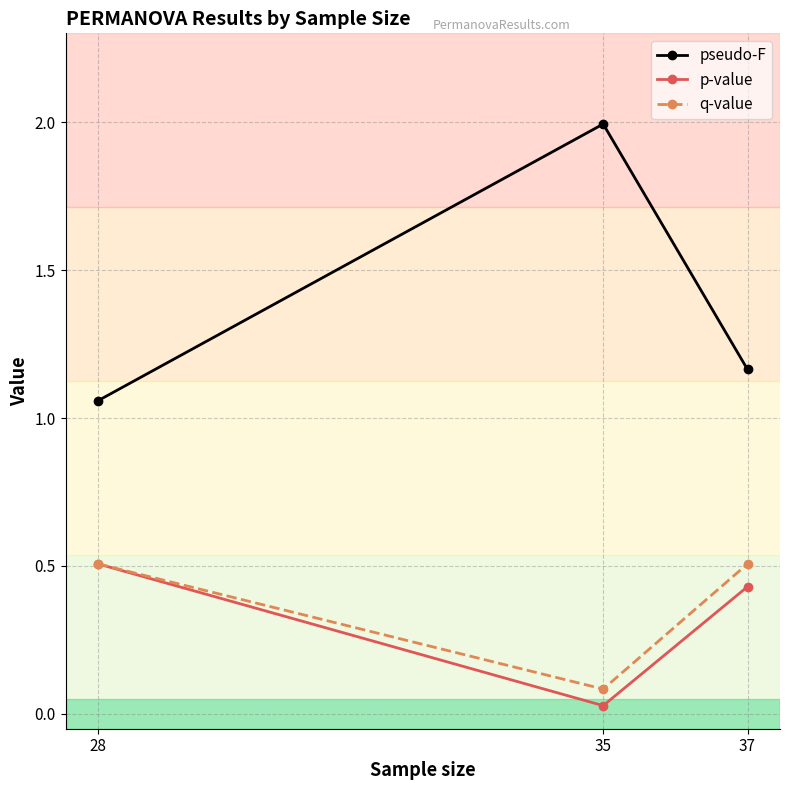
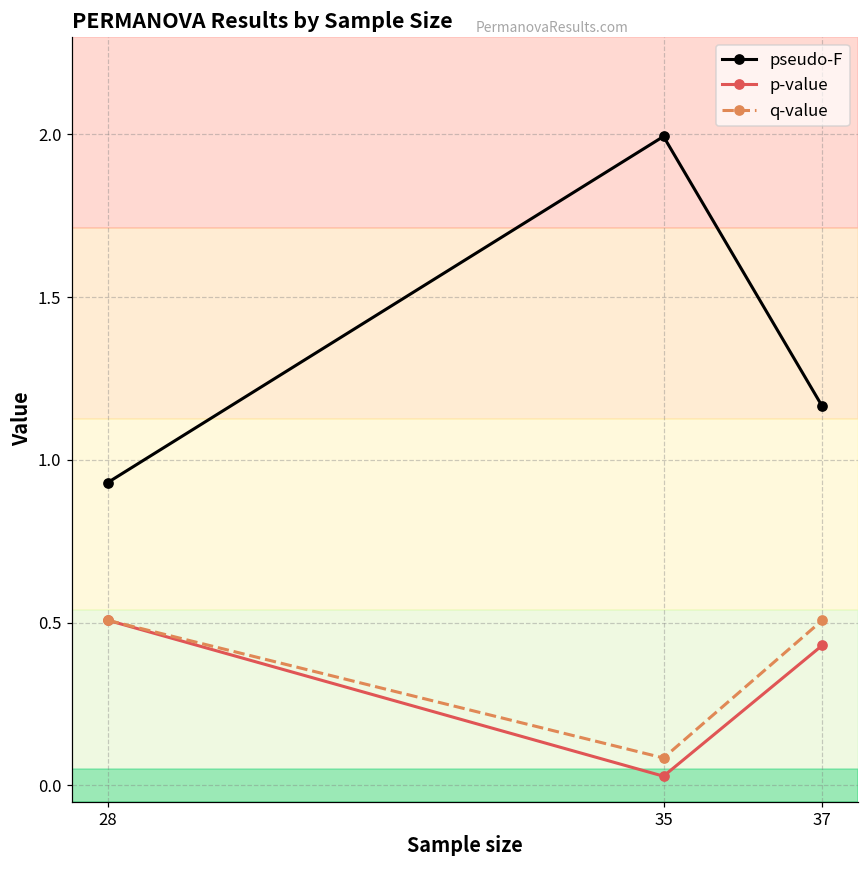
pseudo-F, 28: 1.06 -> 0.93
